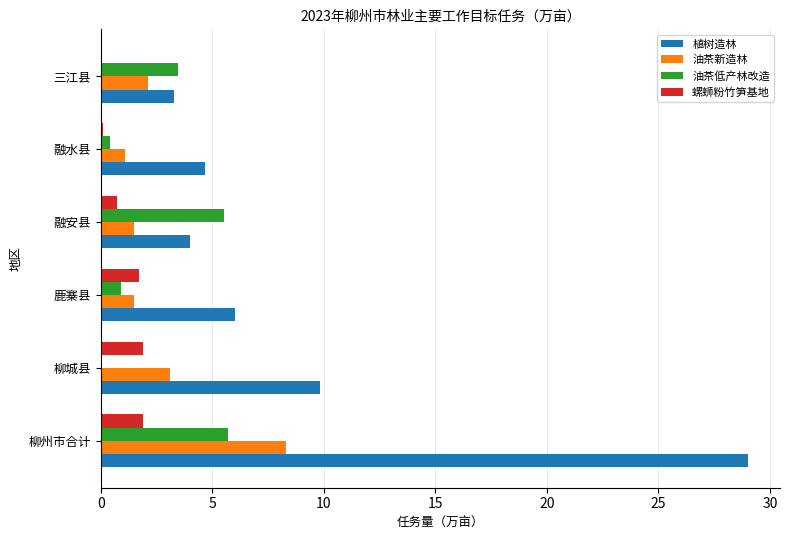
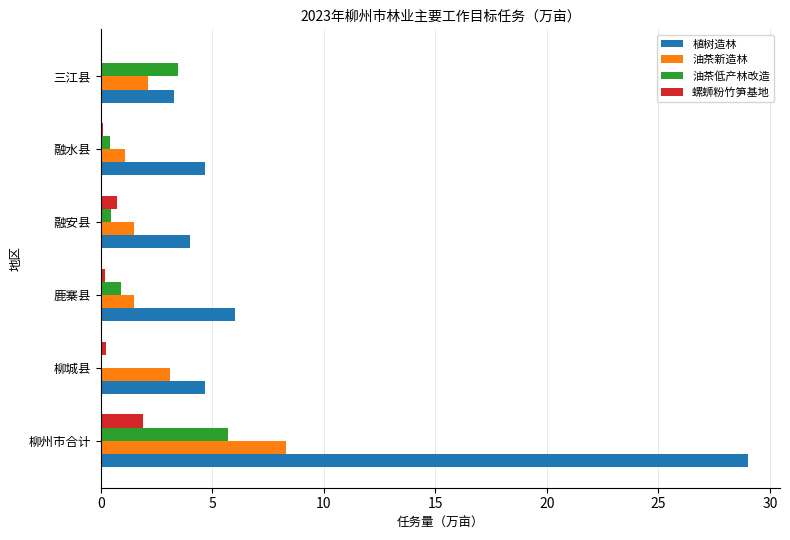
油茶低产林改造, 融安县: 5.5 -> 0.5
螺蛳粉竹笋基地, 鹿寨县: 1.7 -> 0.2
螺蛳粉竹笋基地, 柳城县: 1.9 -> 0.2
植树造林, 柳城县: 9.8 -> 4.7
